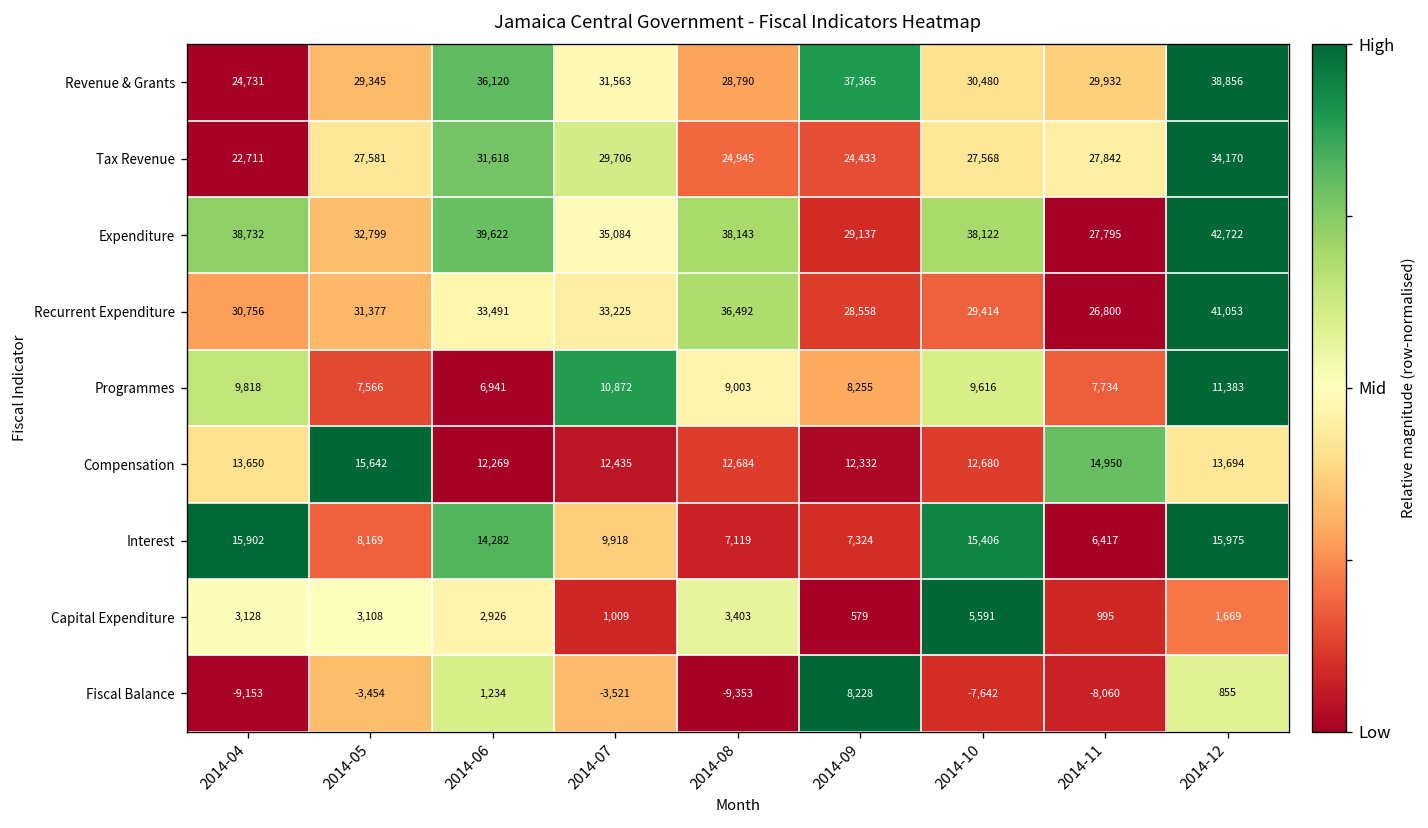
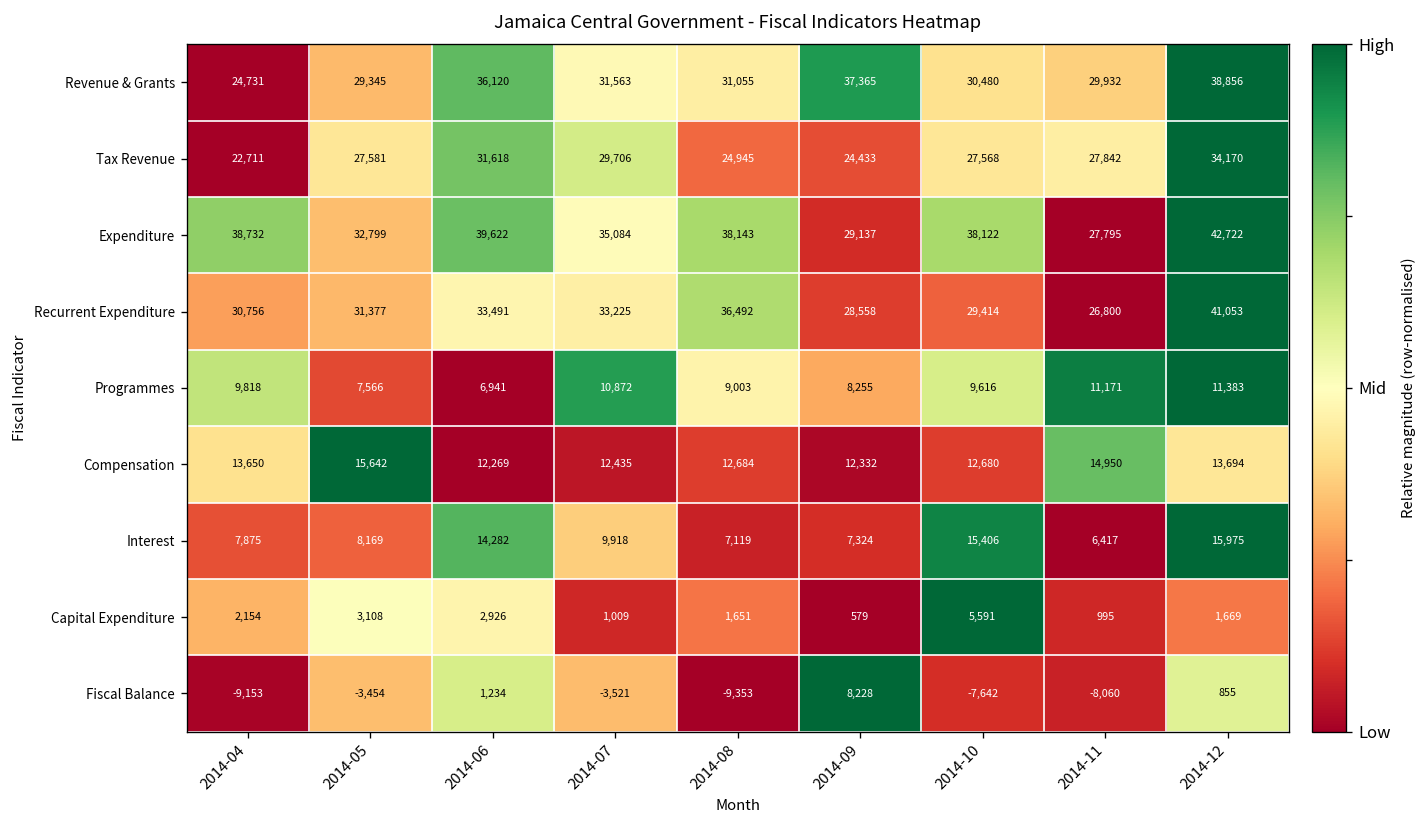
Revenue & Grants, 2014-08: 28,790 -> 31,055
Programmes, 2014-11: 7,734 -> 11,171
Interest, 2014-04: 15,902 -> 7,875
Capital Expenditure, 2014-04: 3,128 -> 2,154
Capital Expenditure, 2014-08: 3,403 -> 1,651
